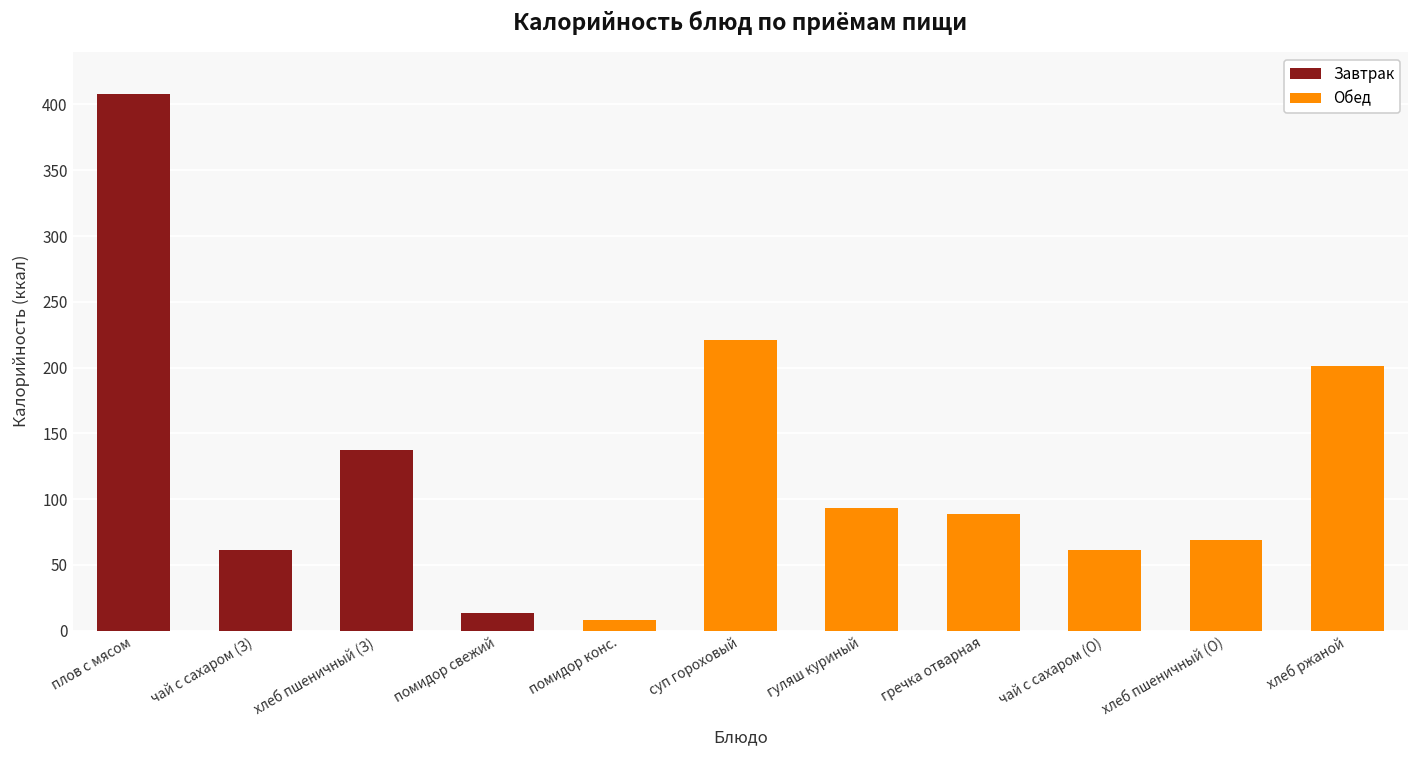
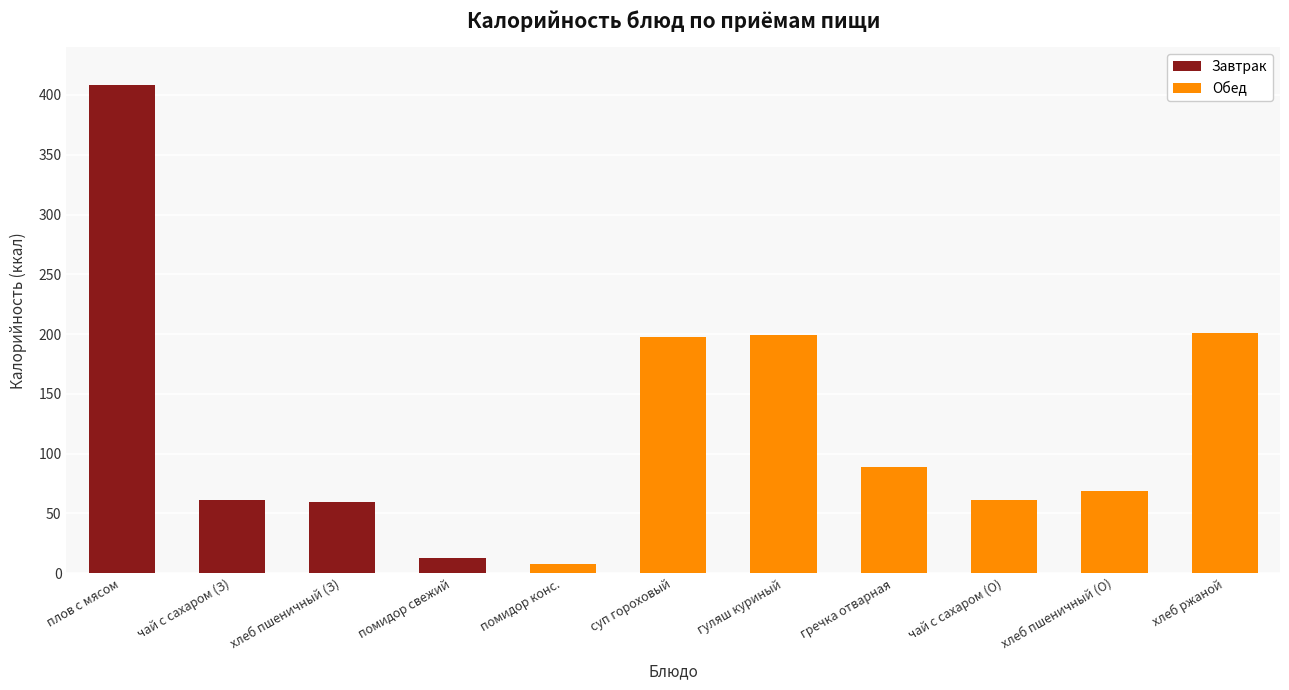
Завтрак, хлеб пшеничный (З): 137 -> 60
Обед, суп гороховый: 221 -> 198
Обед, гуляш куриный: 93 -> 199
